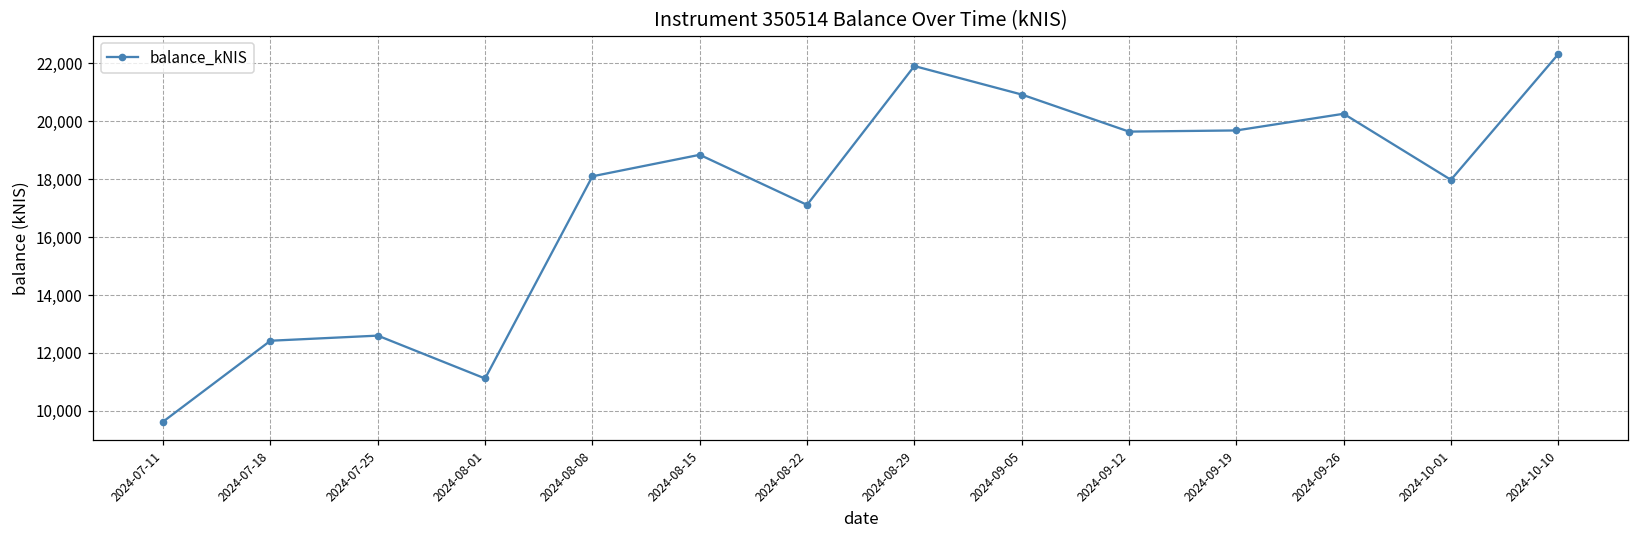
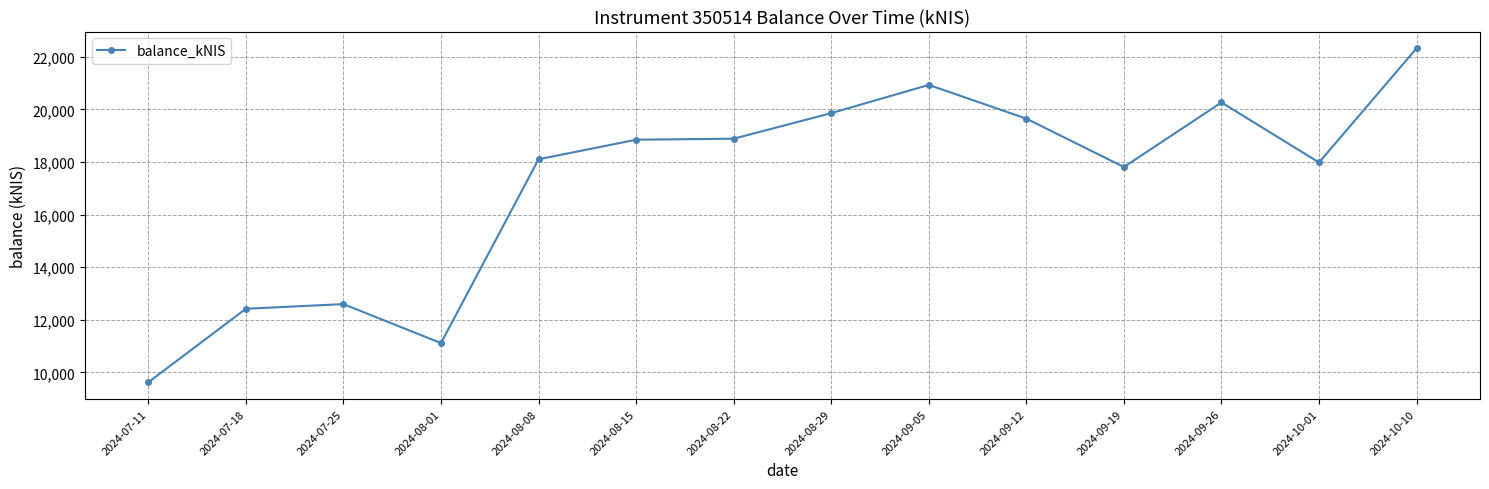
2024-08-22: 17,100 -> 18,900
2024-08-29: 21,900 -> 19,900
2024-09-19: 19,700 -> 17,800
